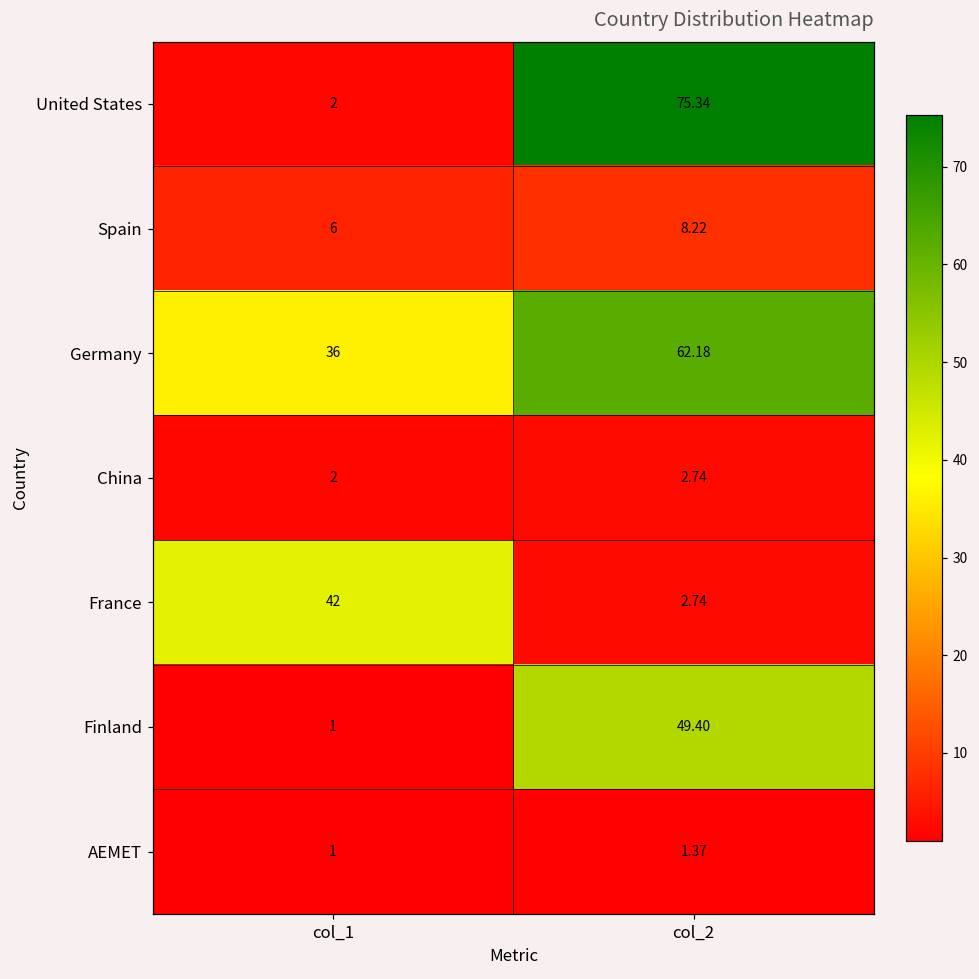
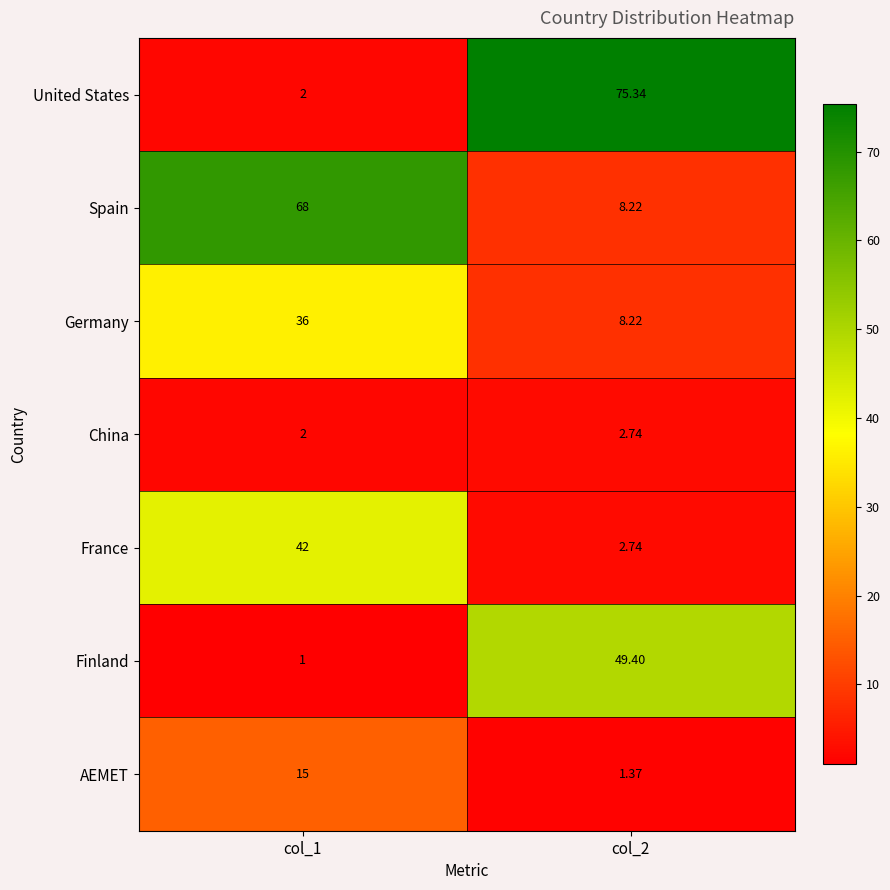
Spain, col_1: 6 -> 68
Germany, col_2: 62.18 -> 8.22
AEMET, col_1: 1 -> 15
